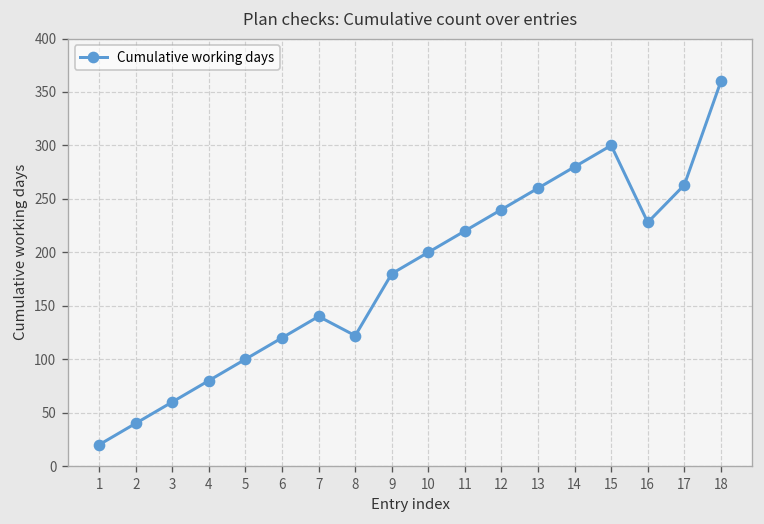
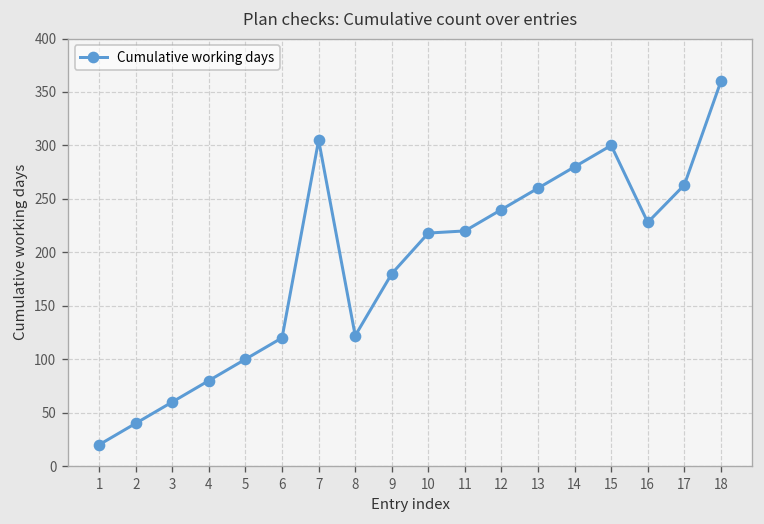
7: 140 -> 310
10: 200 -> 220
